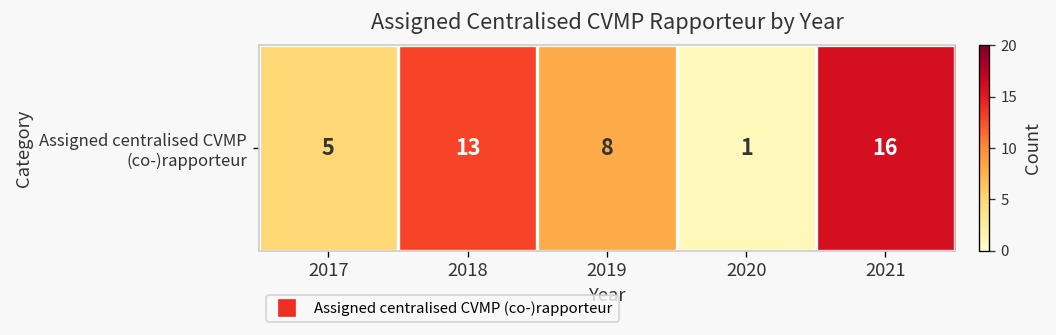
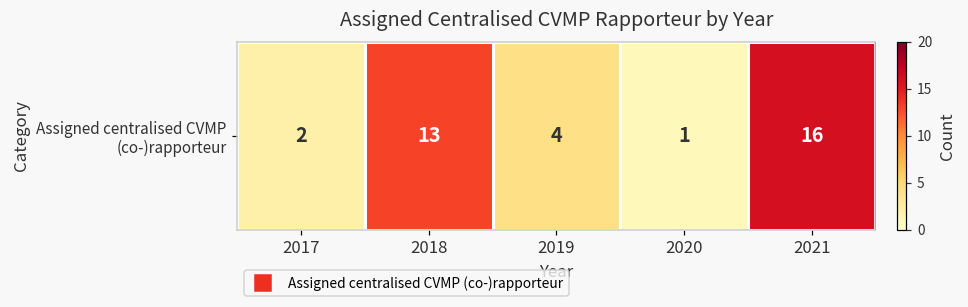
Assigned centralised CVMP (co-)rapporteur, 2017: 5 -> 2
Assigned centralised CVMP (co-)rapporteur, 2019: 8 -> 4
